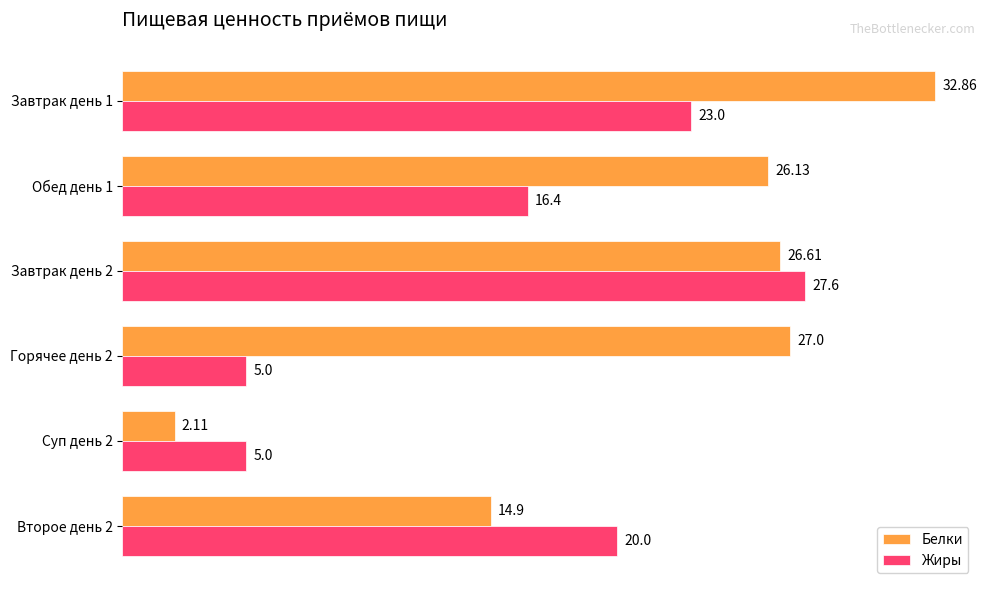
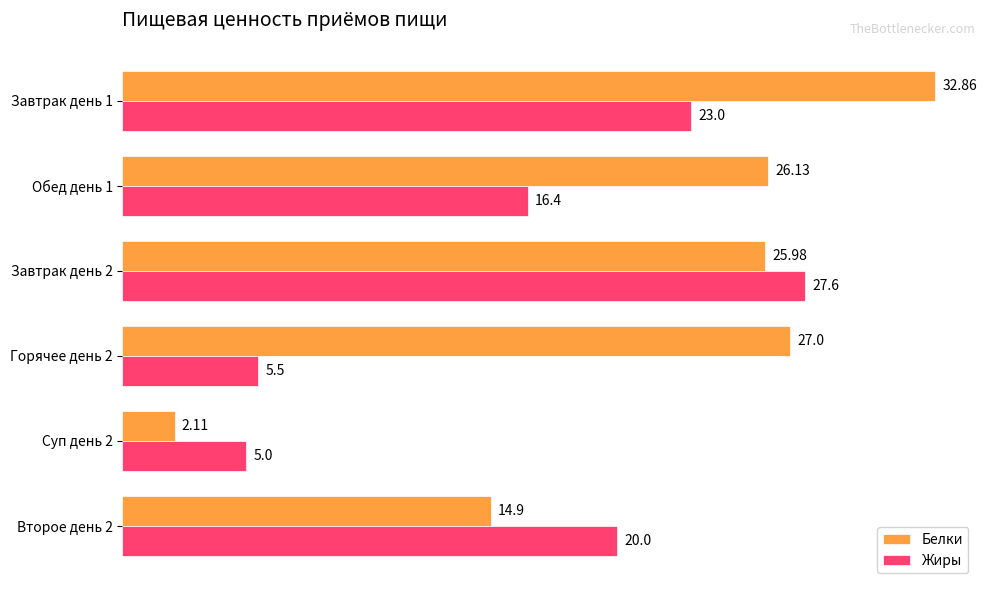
Белки, Завтрак день 2: 26.61 -> 25.98
Жиры, Горячее день 2: 5.0 -> 5.5
